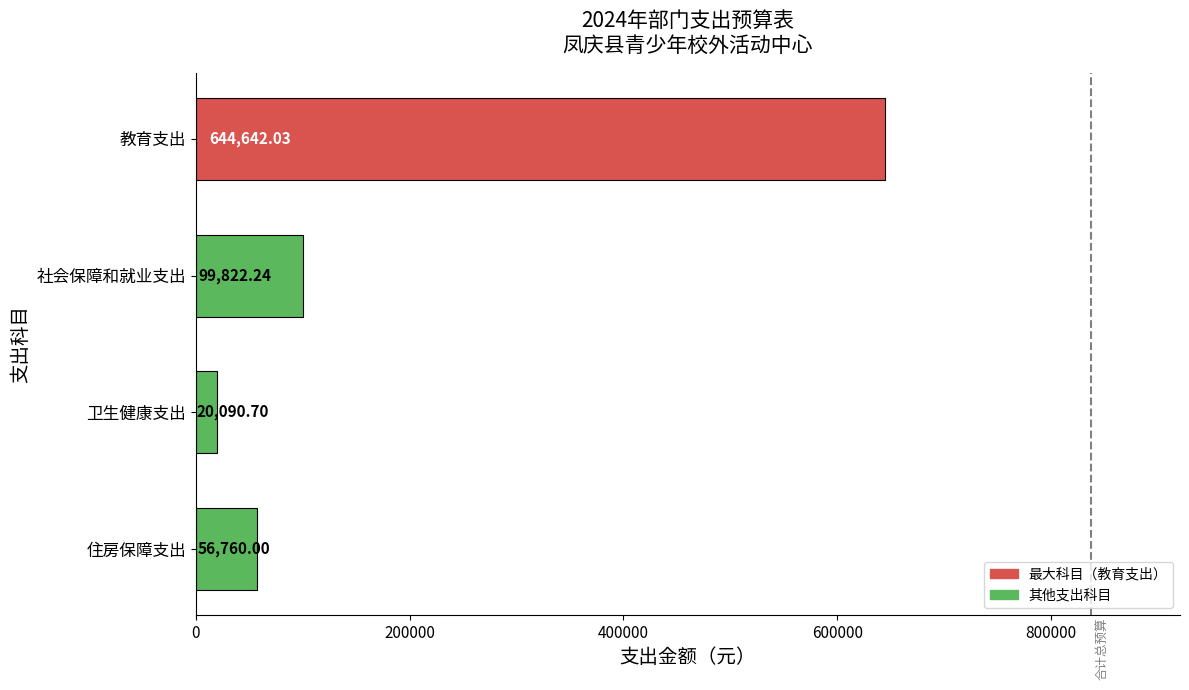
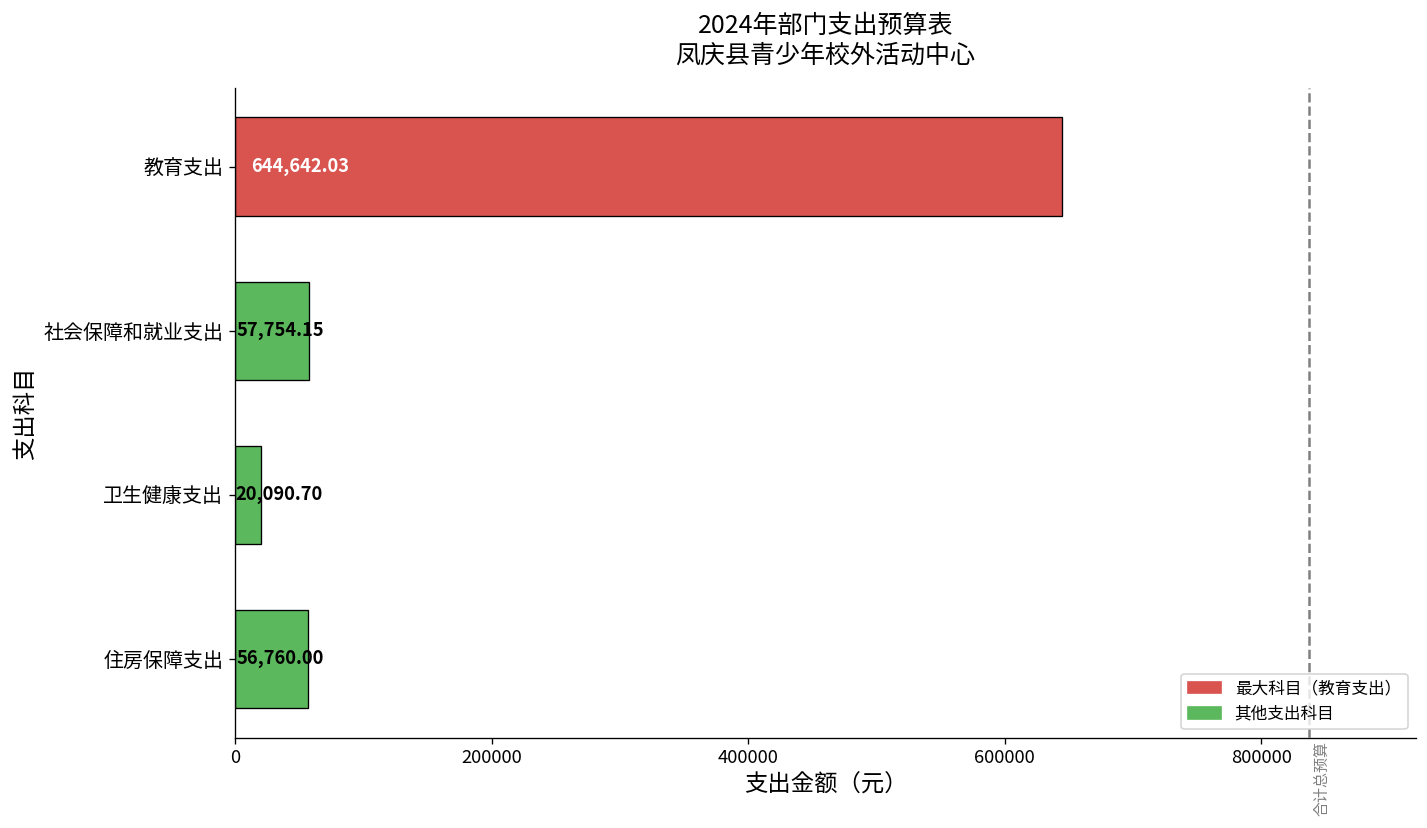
社会保障和就业支出: 99,822.24 -> 57,754.15
